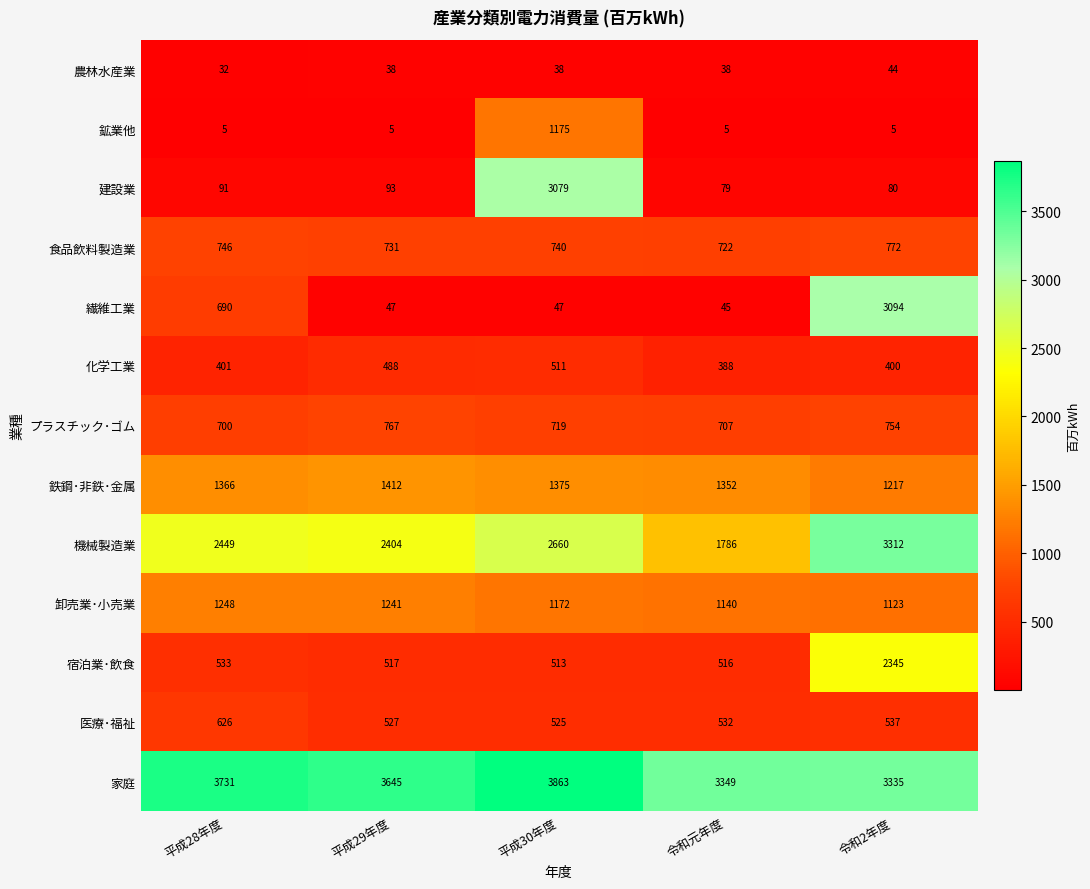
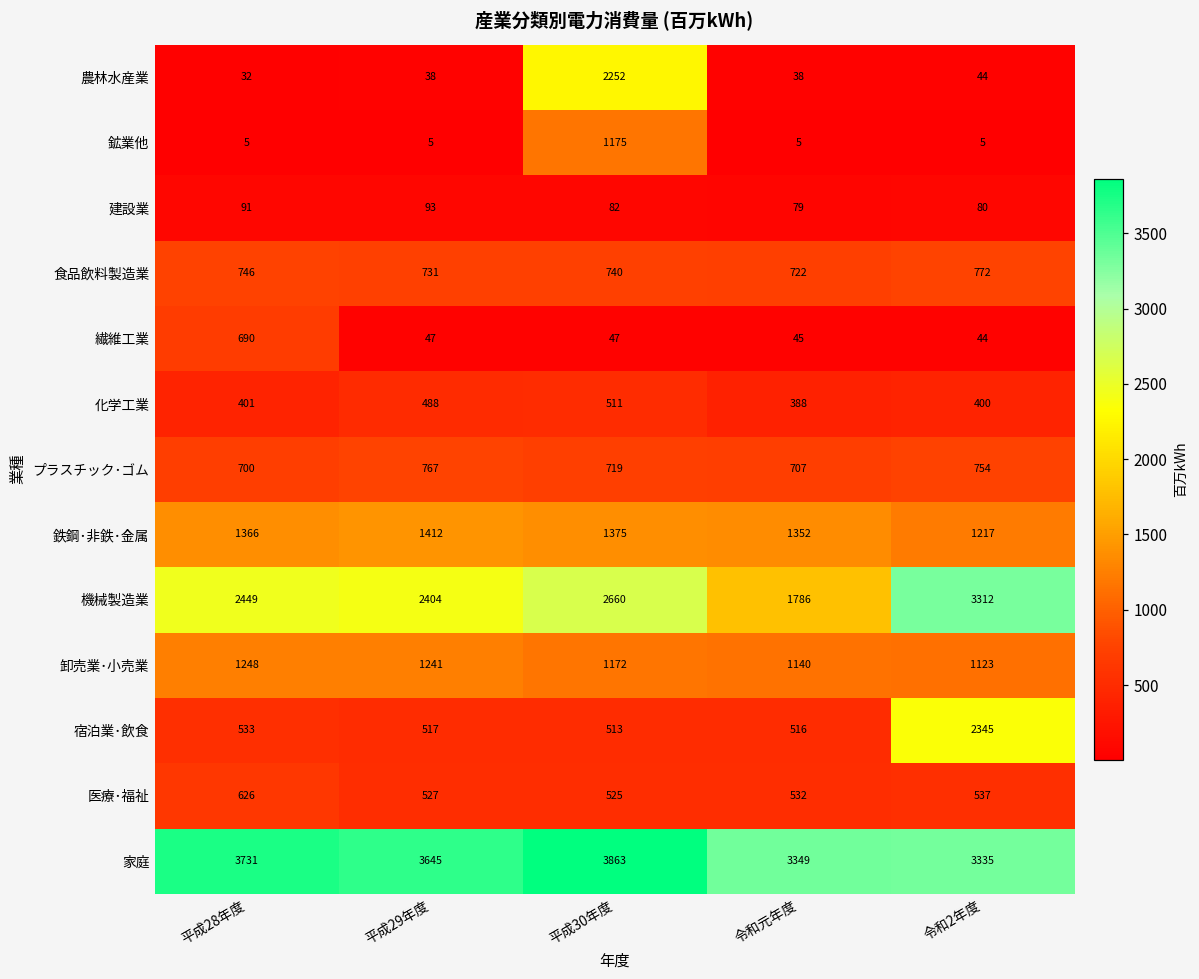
農林水産業, 平成30年度: 38 -> 2252
建設業, 平成30年度: 3079 -> 82
繊維工業, 令和2年度: 3094 -> 44
